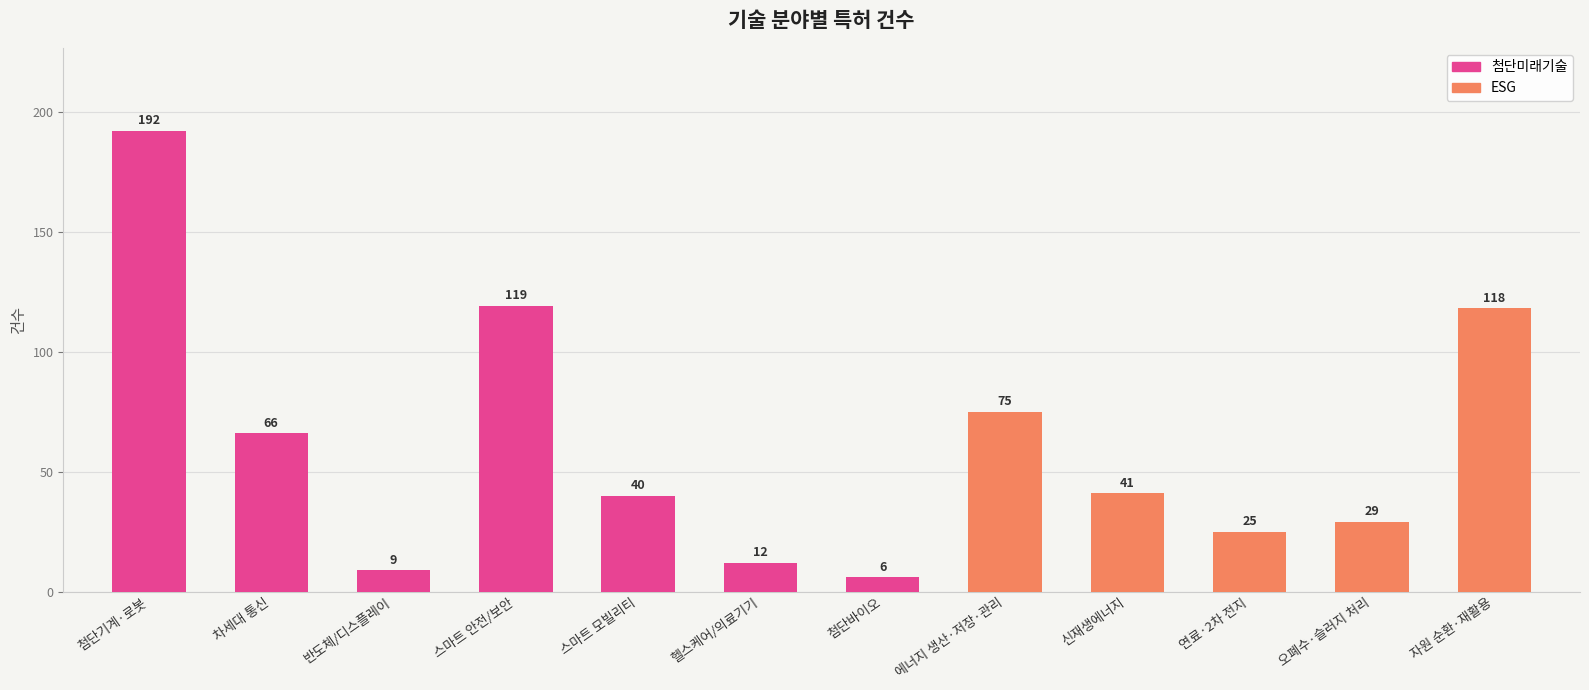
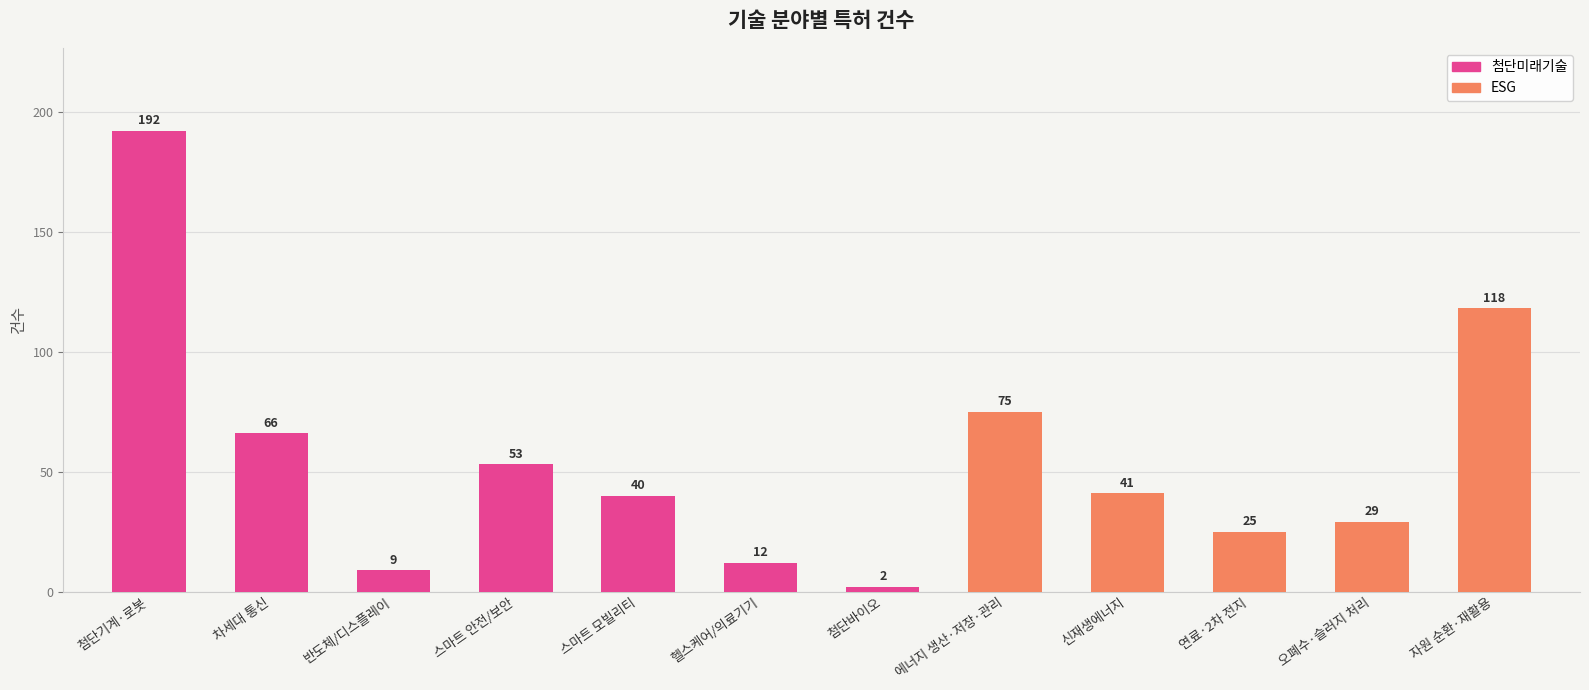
스마트 안전/보안: 119 -> 53
첨단바이오: 6 -> 2
